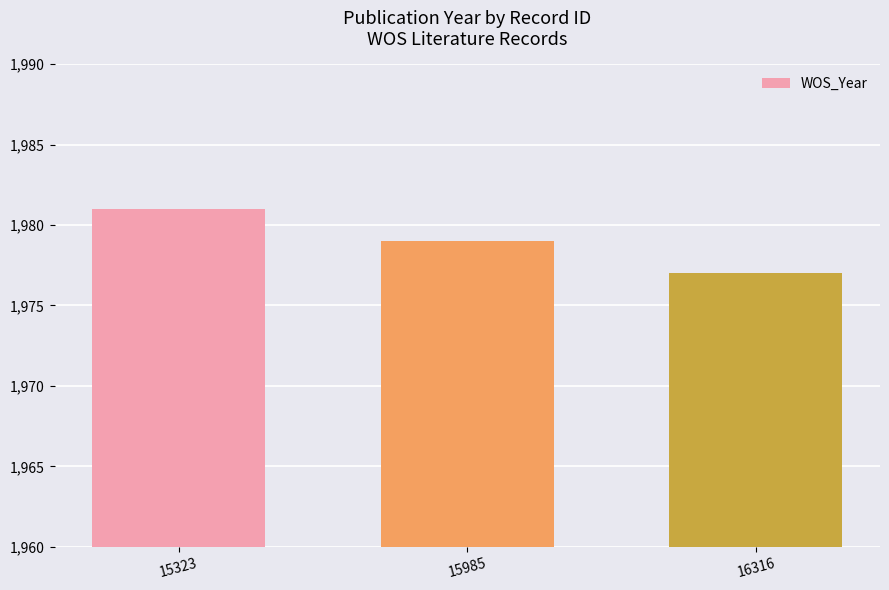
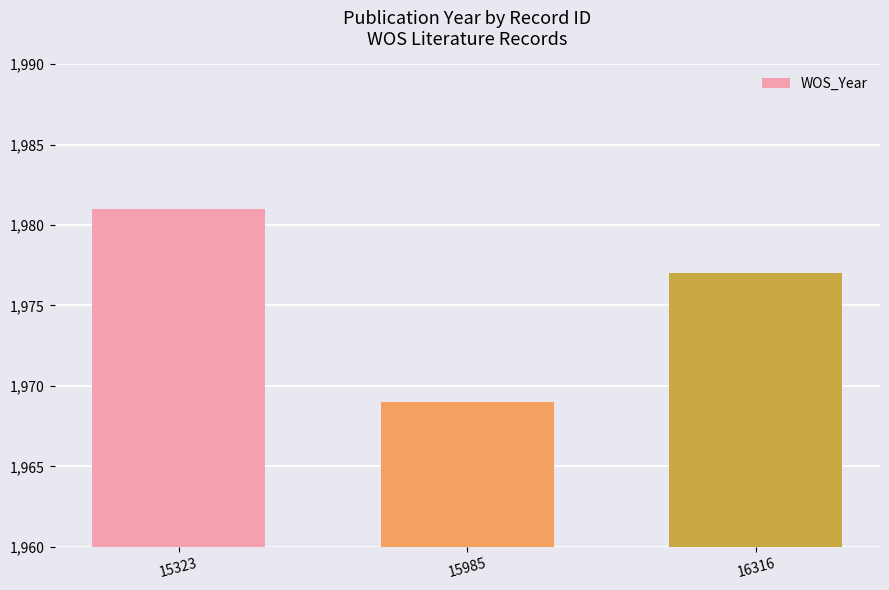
15985: 1,979 -> 1,969
